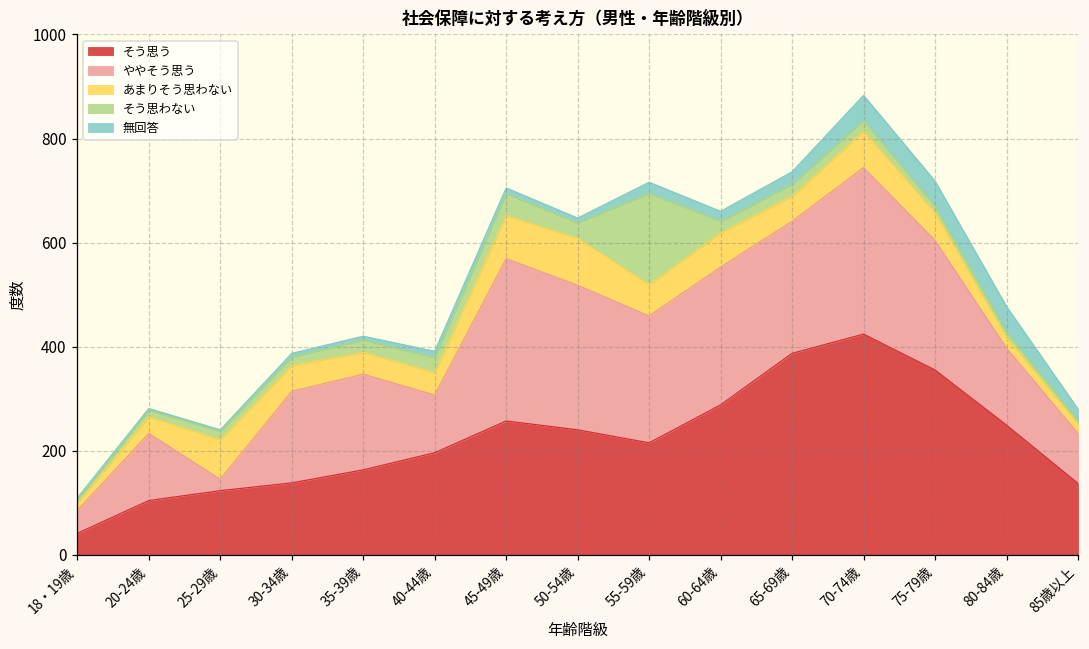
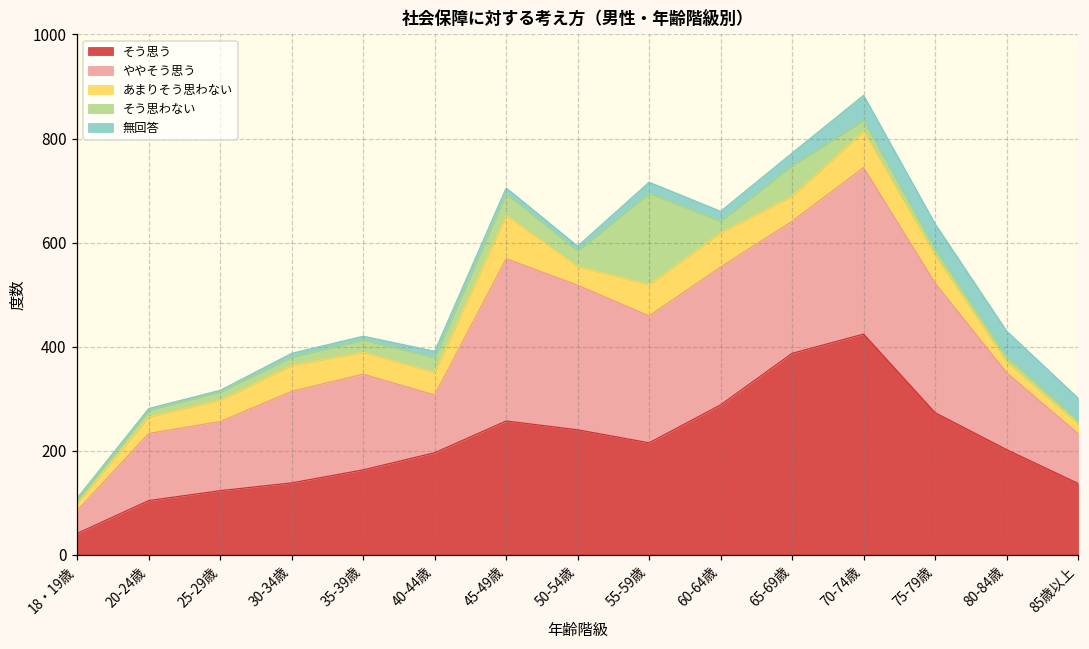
ややそう思う, 25-29歳: 20 -> 130
あまりそう思わない, 25-29歳: 80 -> 40
あまりそう思わない, 50-54歳: 90 -> 40
そう思わない, 65-69歳: 20 -> 60
そう思う, 75-79歳: 360 -> 270
そう思う, 80-84歳: 250 -> 200
無回答, 85歳以上: 20 -> 40
